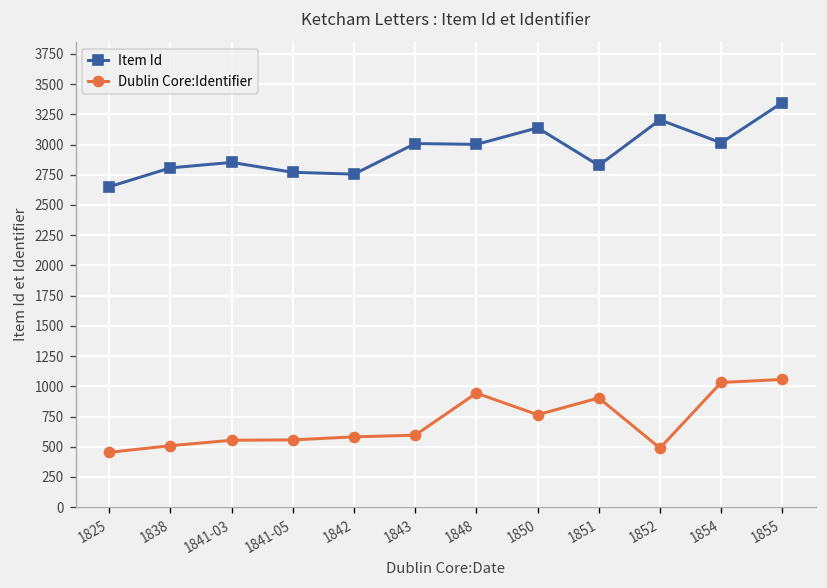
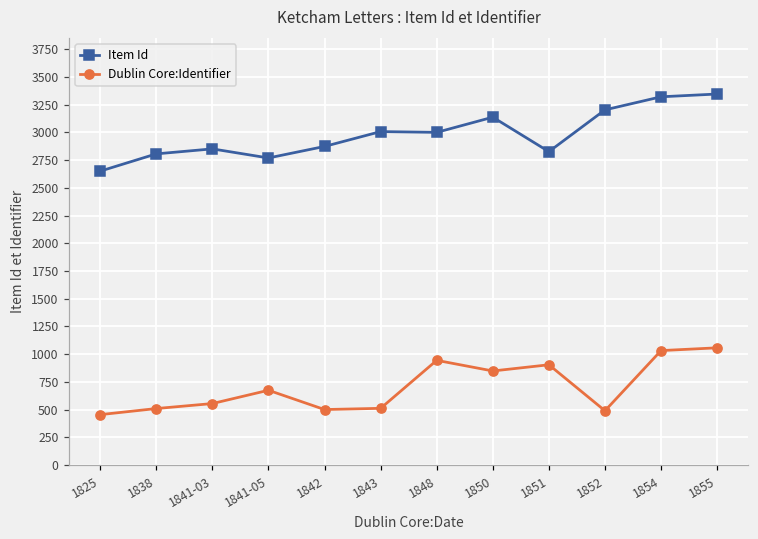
Dublin Core:Identifier, 1841-05: 560 -> 670
Item Id, 1842: 2760 -> 2870
Dublin Core:Identifier, 1842: 580 -> 500
Dublin Core:Identifier, 1843: 600 -> 510
Dublin Core:Identifier, 1850: 770 -> 850
Item Id, 1854: 3010 -> 3320
